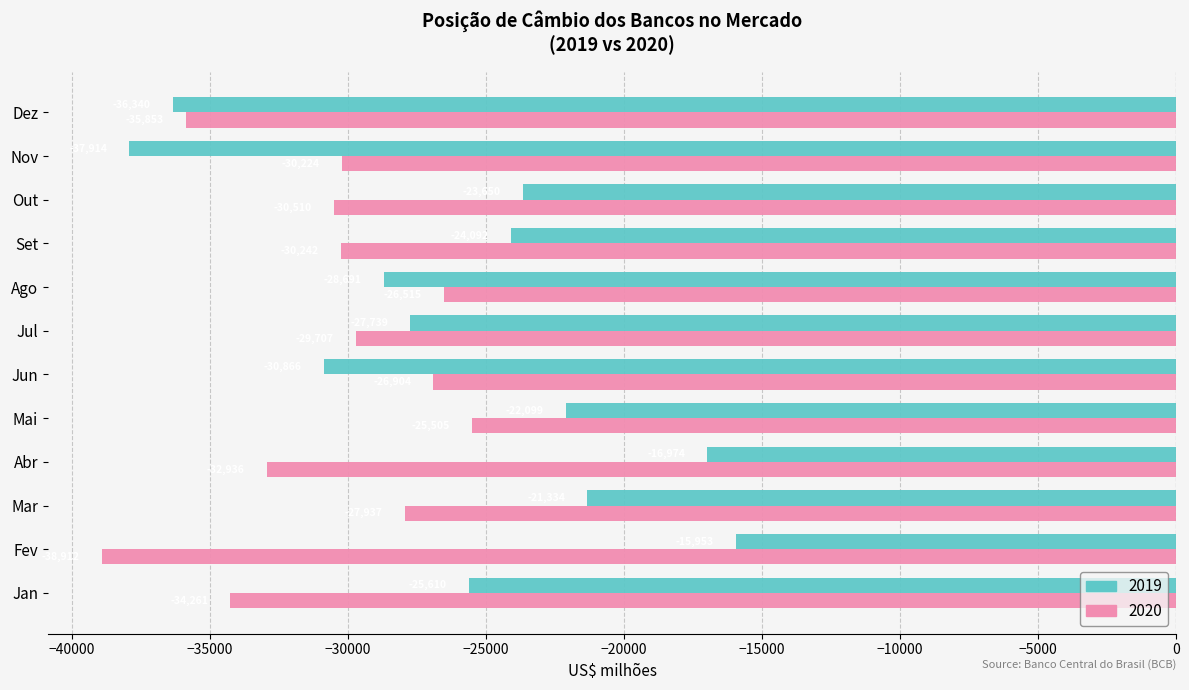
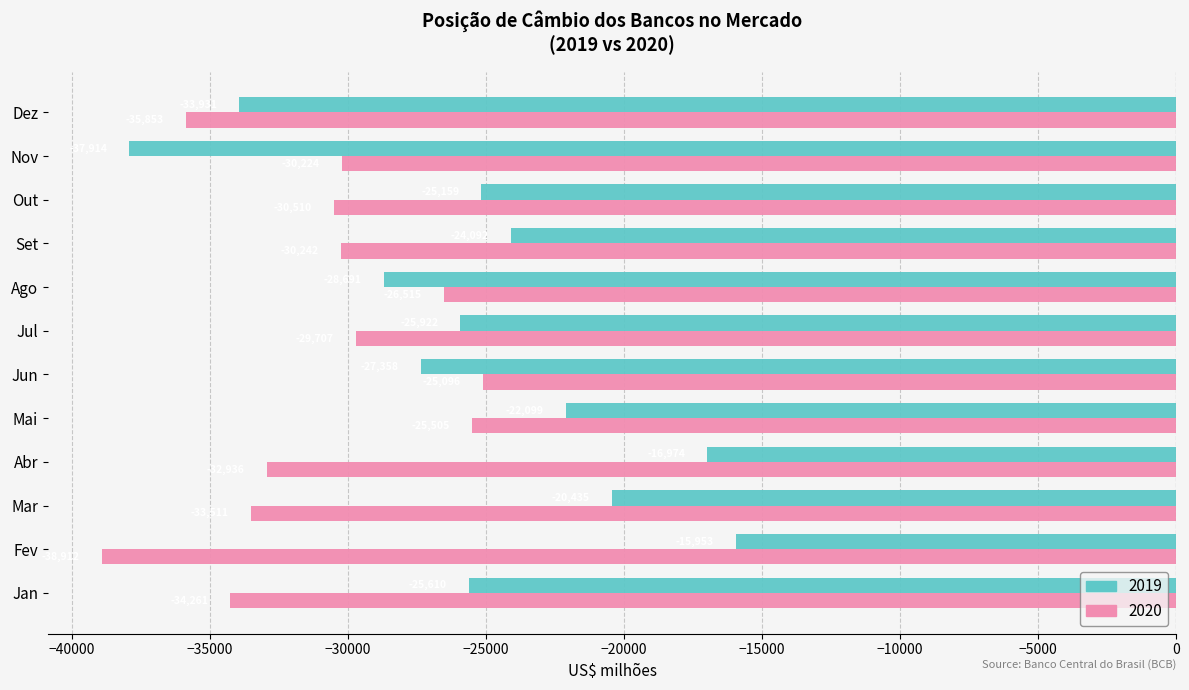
2019, Dez: -36300 -> -33900
2019, Out: -23600 -> -25200
2019, Jul: -27700 -> -25900
2019, Jun: -30900 -> -27400
2020, Jun: -26900 -> -25100
2019, Mar: -21300 -> -20400
2020, Mar: -27900 -> -33500
